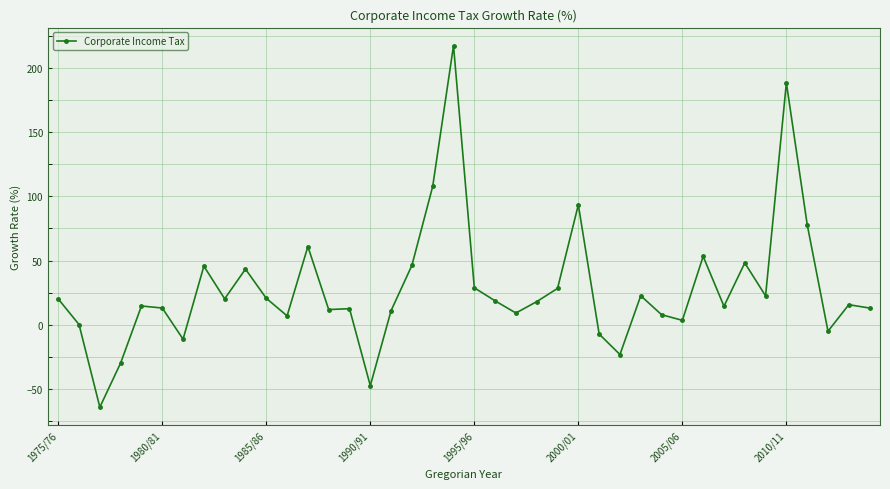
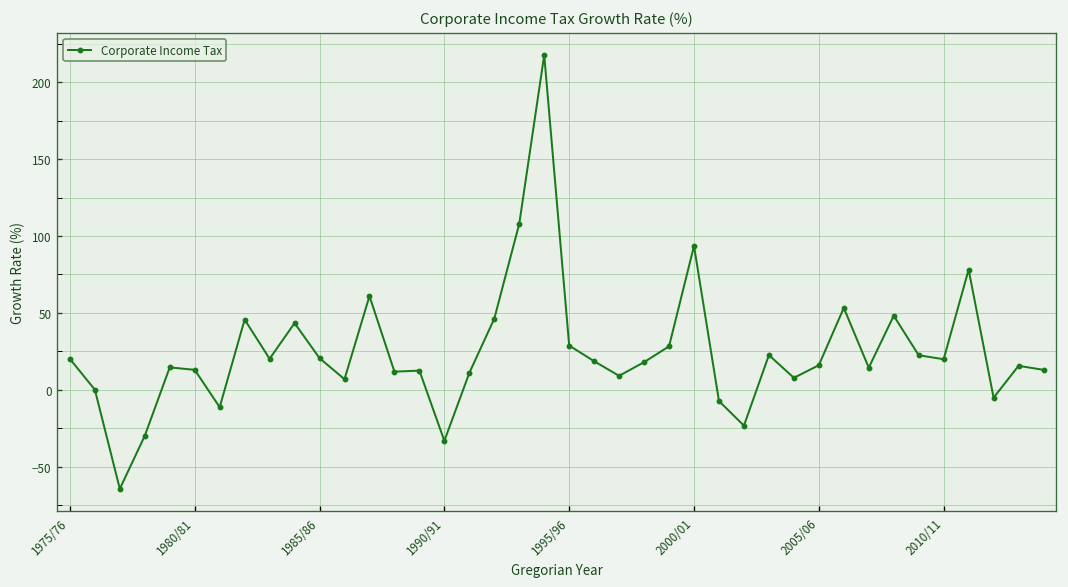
1990/91: -48 -> -33
2005/06: 3 -> 16
2010/11: 189 -> 20
